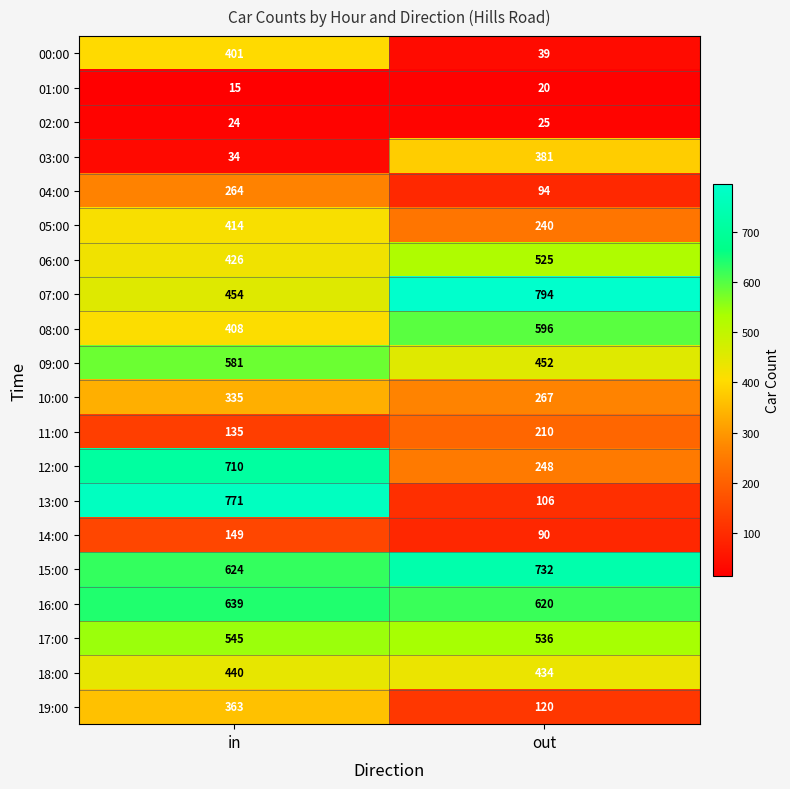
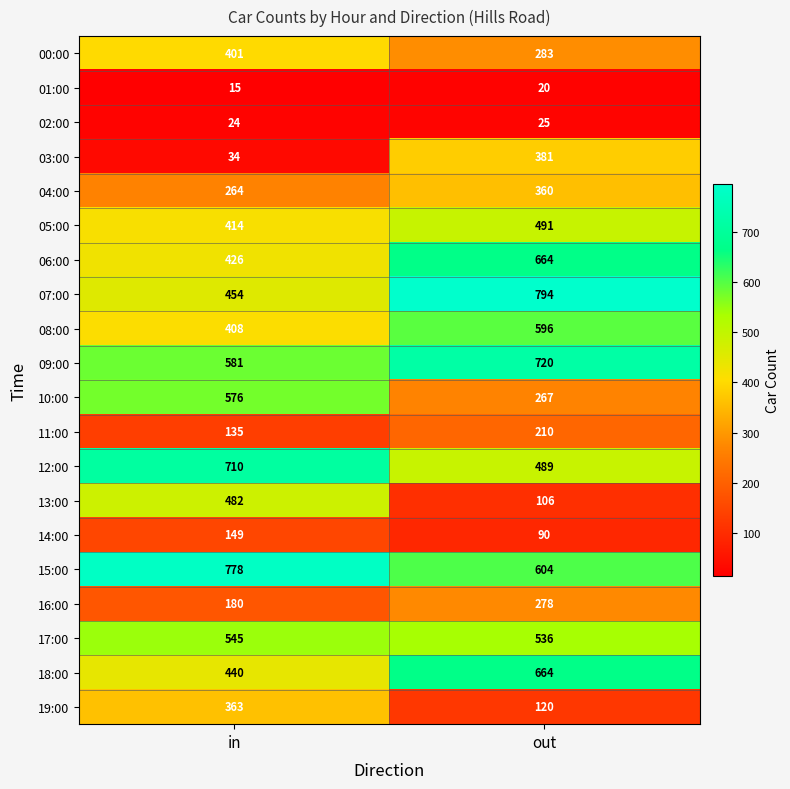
00:00, out: 39 -> 283
04:00, out: 94 -> 360
05:00, out: 240 -> 491
06:00, out: 525 -> 664
09:00, out: 452 -> 720
10:00, in: 335 -> 576
12:00, out: 248 -> 489
13:00, in: 771 -> 482
15:00, in: 624 -> 778
15:00, out: 732 -> 604
16:00, in: 639 -> 180
16:00, out: 620 -> 278
18:00, out: 434 -> 664
